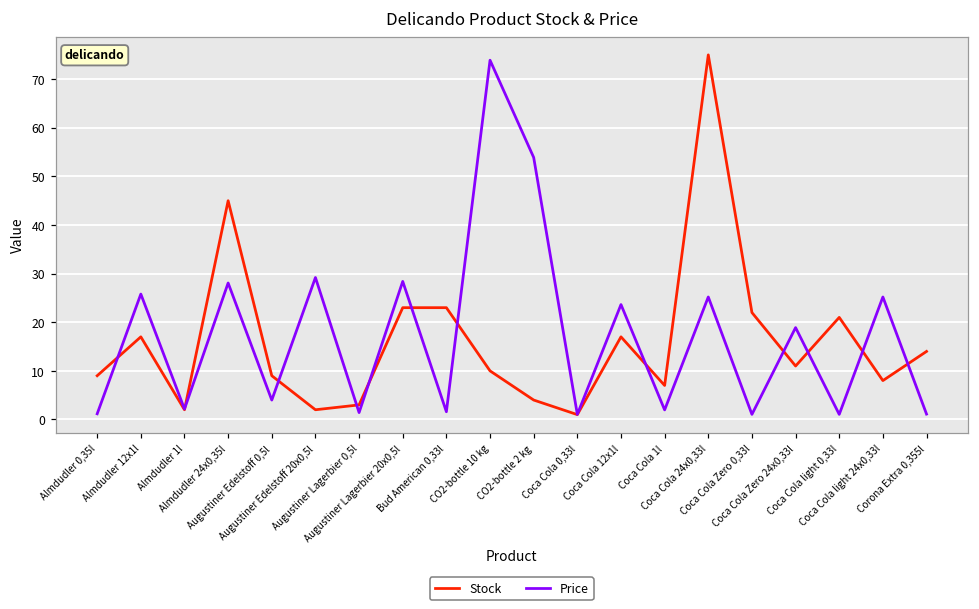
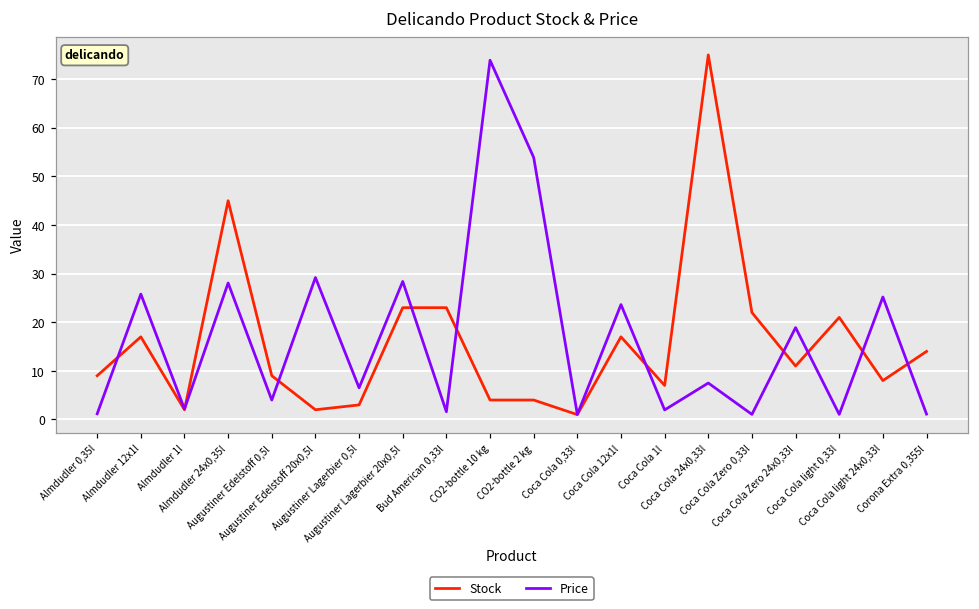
Price, Augustiner Lagerbier 0,5l: 1 -> 7
Stock, CO2-bottle 10 kg: 10 -> 4
Price, Coca Cola 24x0,33l: 25 -> 8
